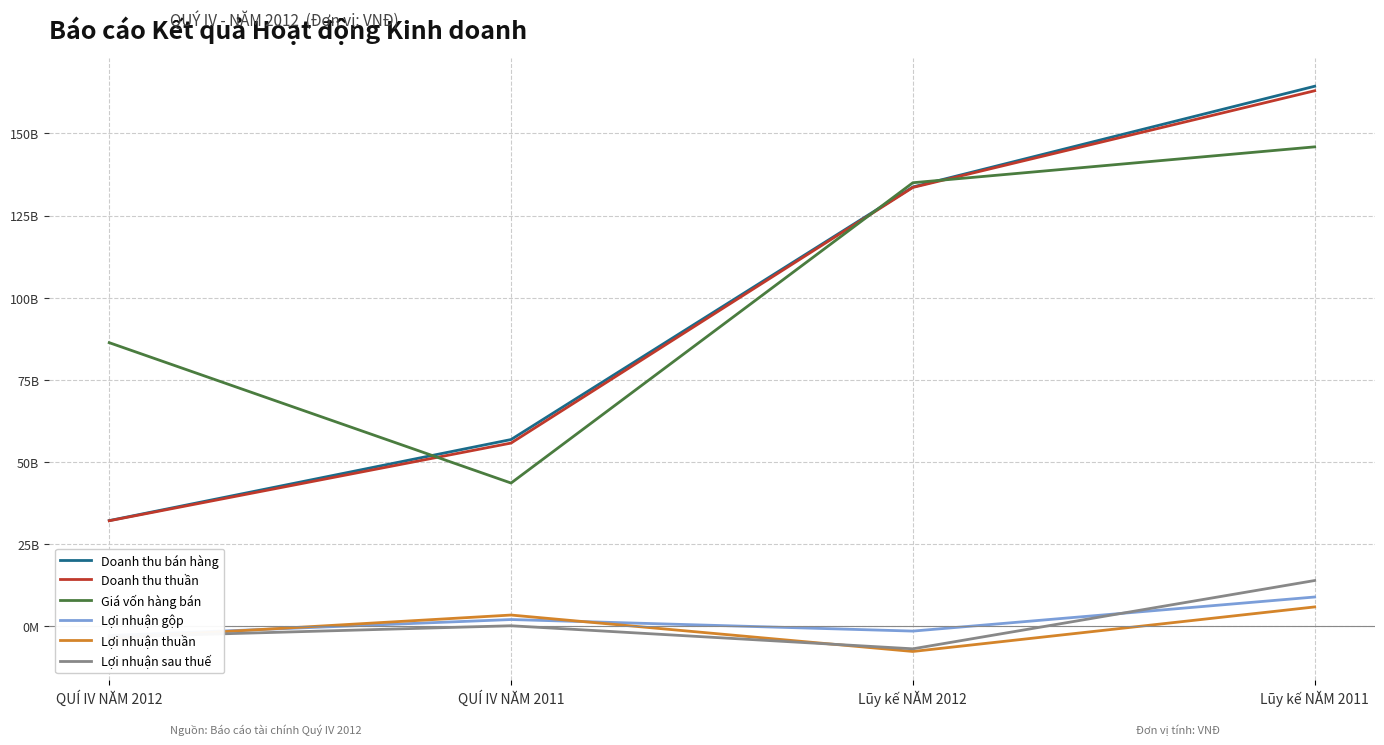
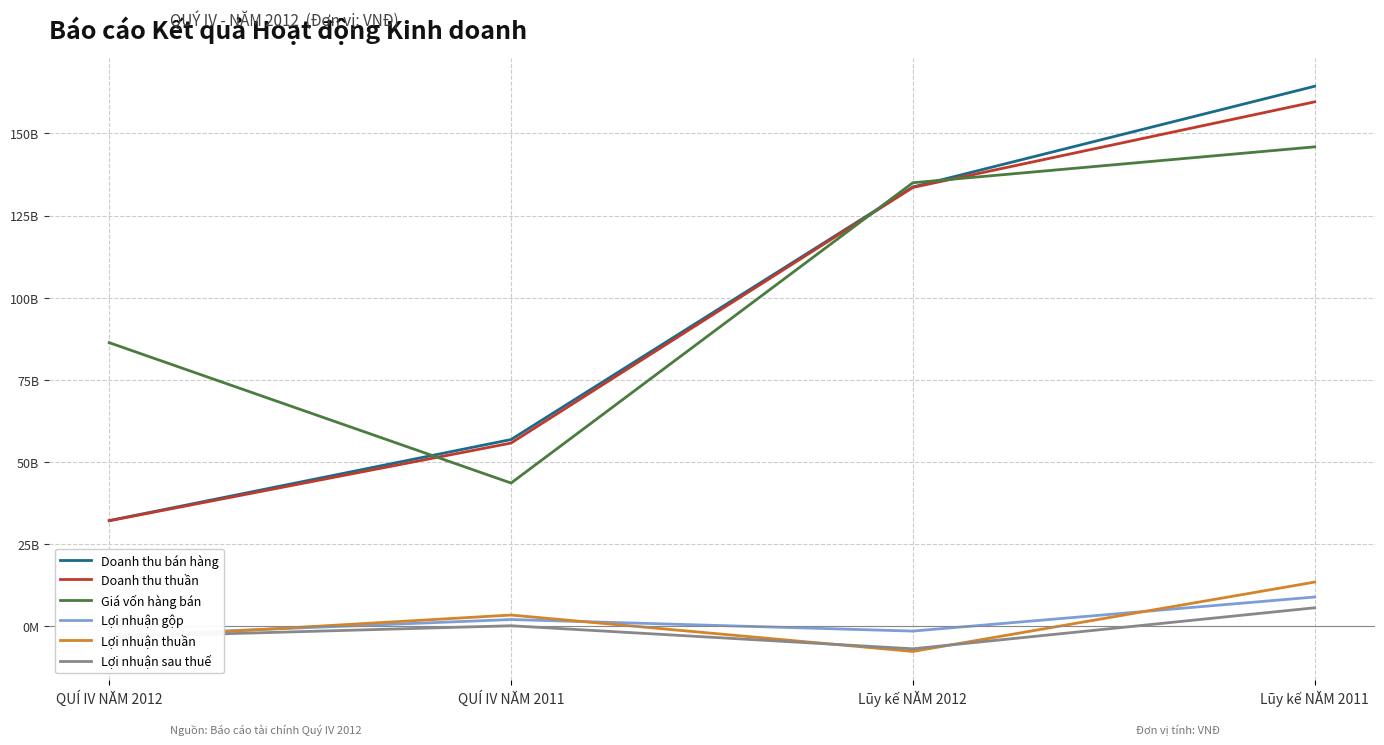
Doanh thu thuần, Lũy kế NĂM 2011: 163000000000 -> 160000000000
Lợi nhuận thuần, Lũy kế NĂM 2011: 6000000000 -> 13000000000
Lợi nhuận sau thuế, Lũy kế NĂM 2011: 14000000000 -> 6000000000
